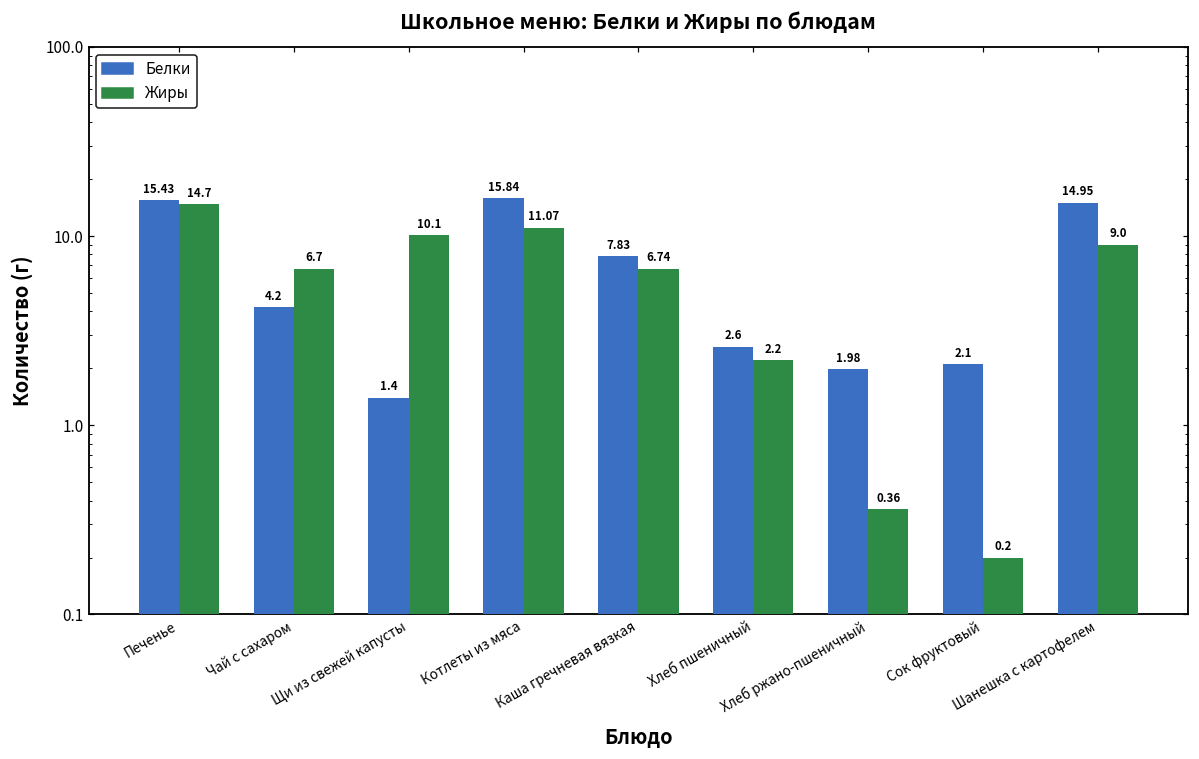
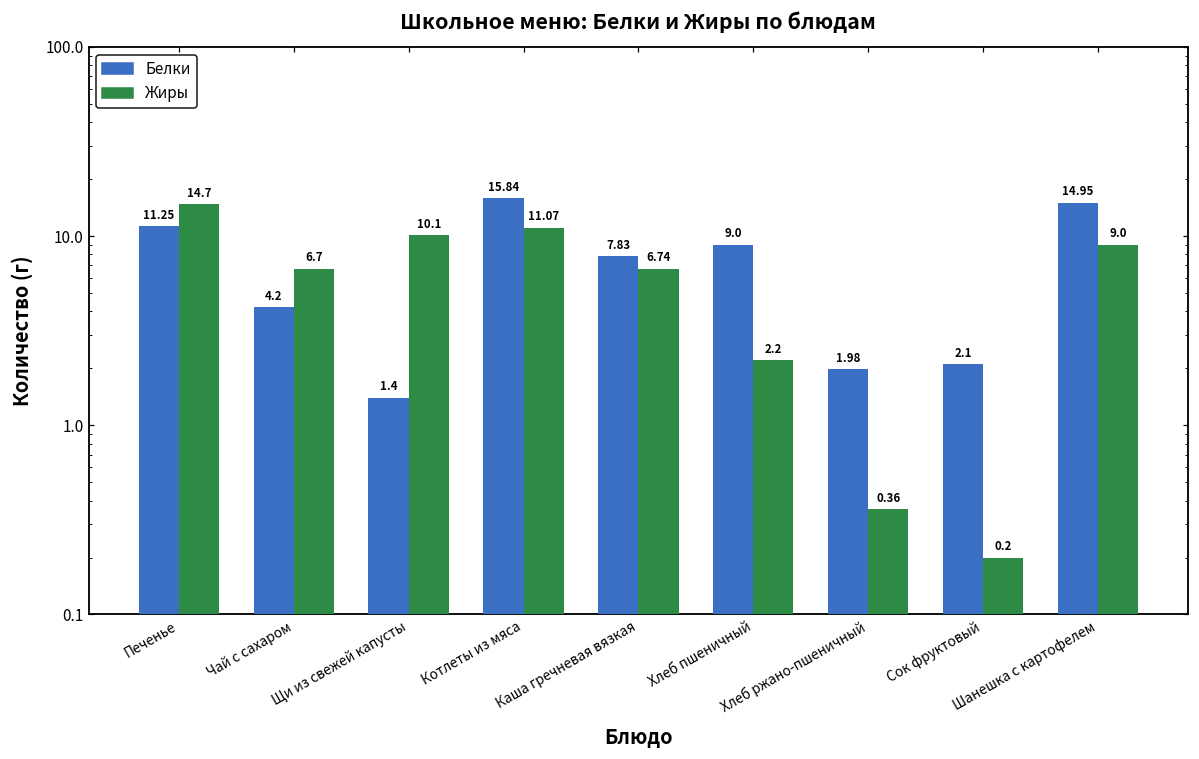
Белки, Печенье: 15.43 -> 11.25
Белки, Хлеб пшеничный: 2.6 -> 9.0
